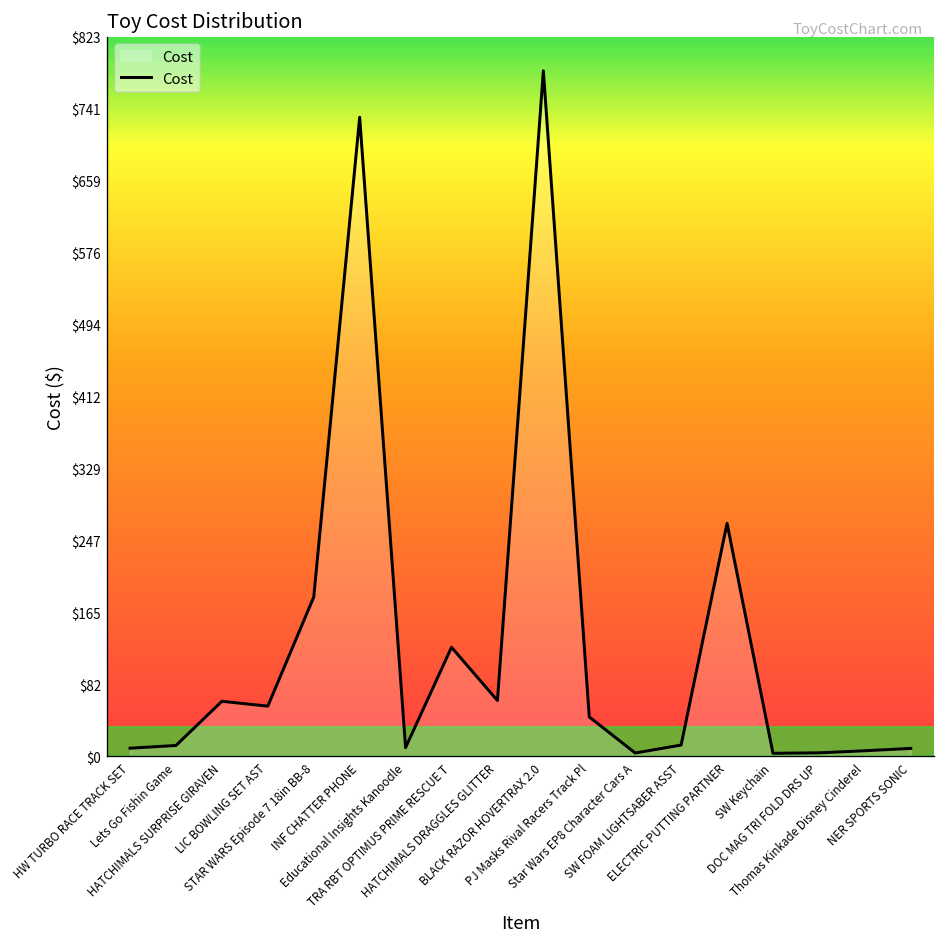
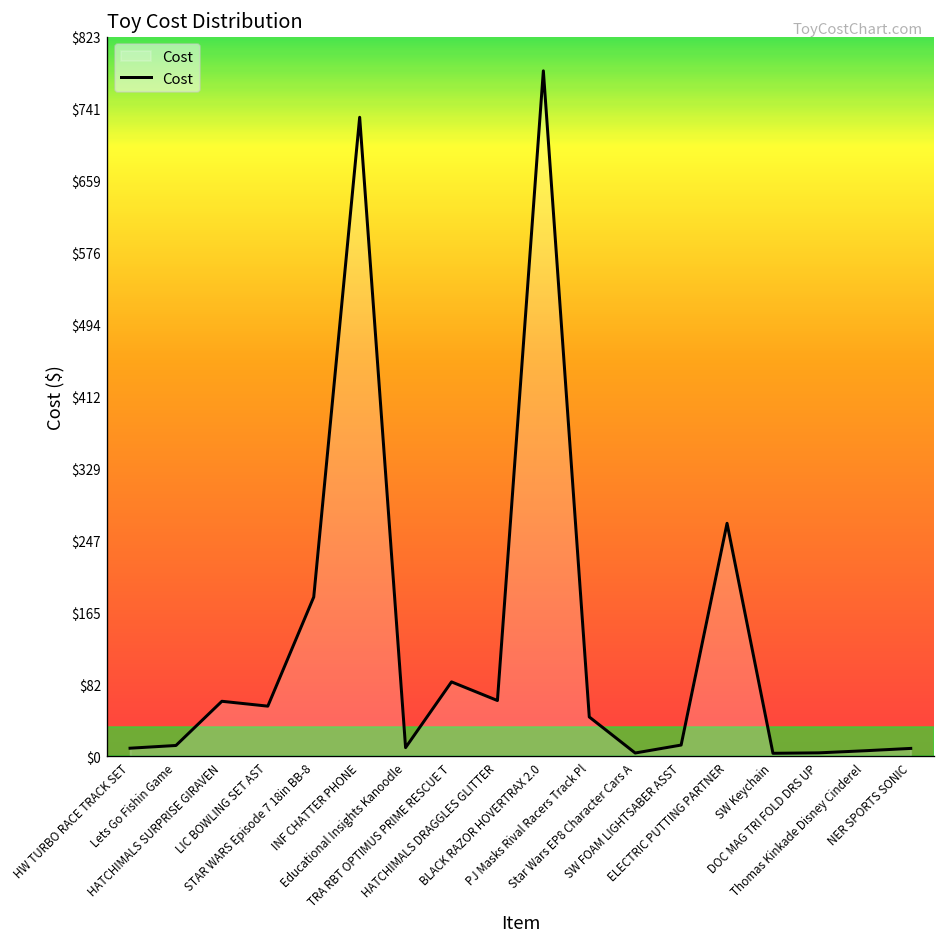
TRA RBT OPTIMUS PRIME RESCUE T: $120 -> $80
